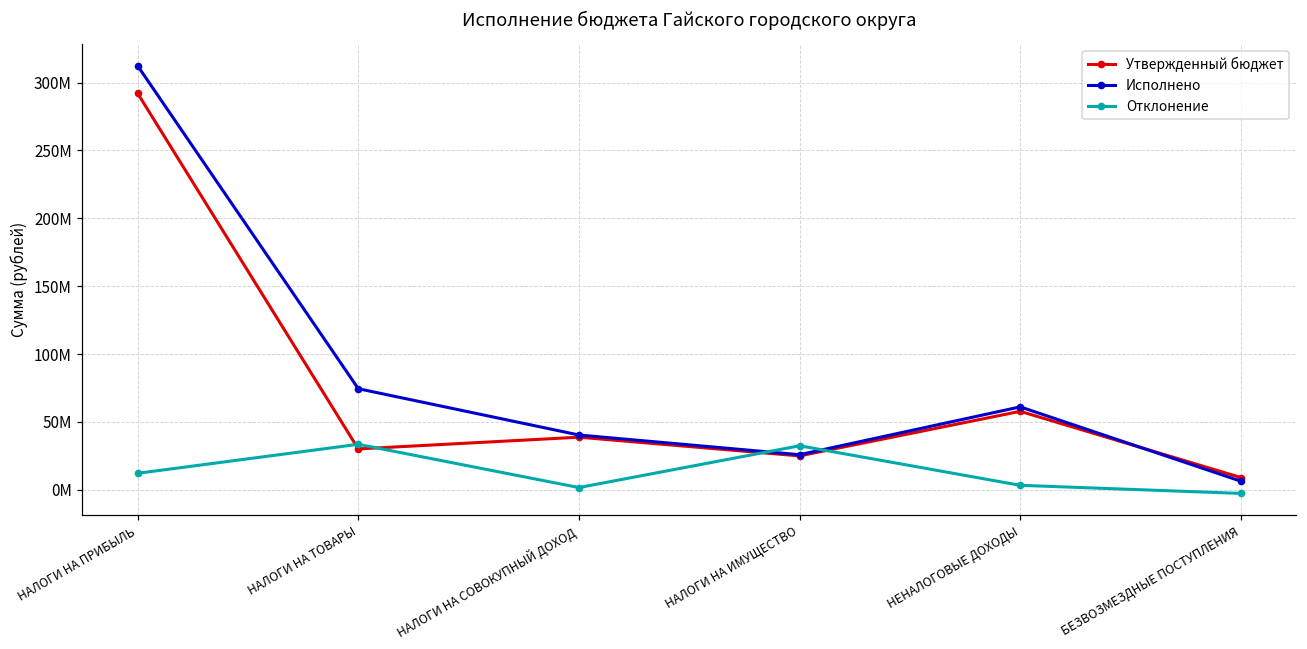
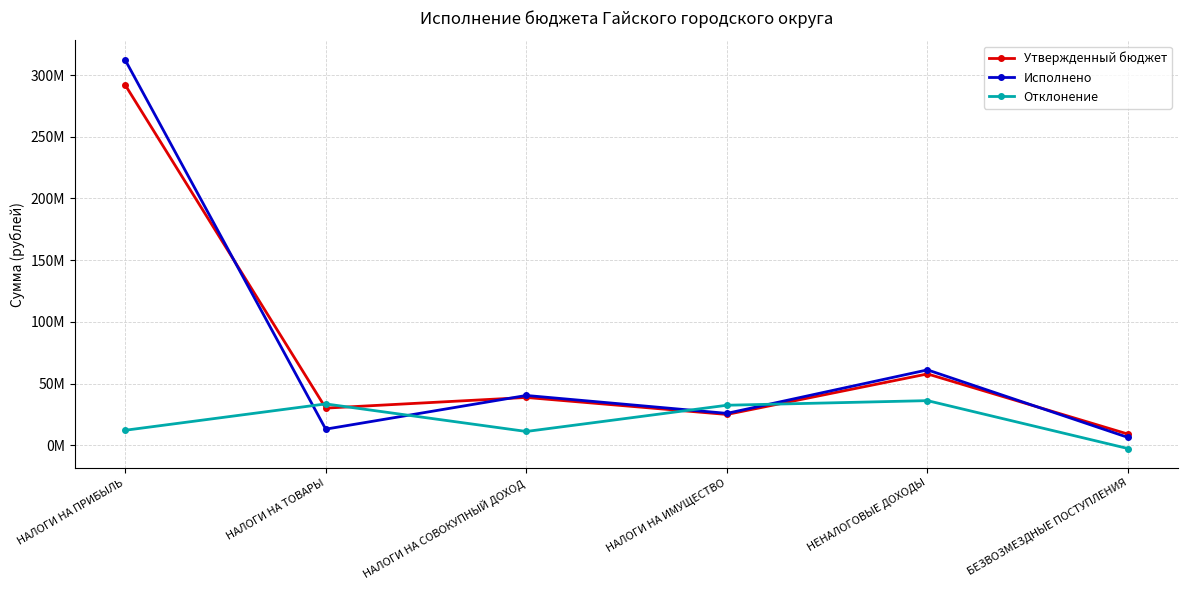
Исполнено, НАЛОГИ НА ТОВАРЫ: 74000000 -> 13000000
Отклонение, НАЛОГИ НА СОВОКУПНЫЙ ДОХОД: 2000000 -> 11000000
Отклонение, НЕНАЛОГОВЫЕ ДОХОДЫ: 3000000 -> 36000000
